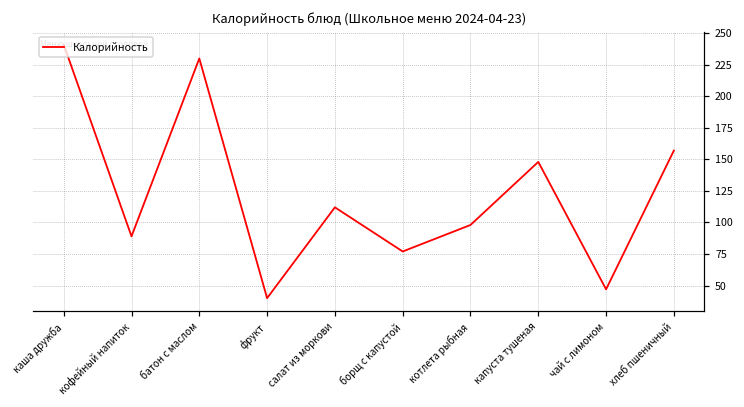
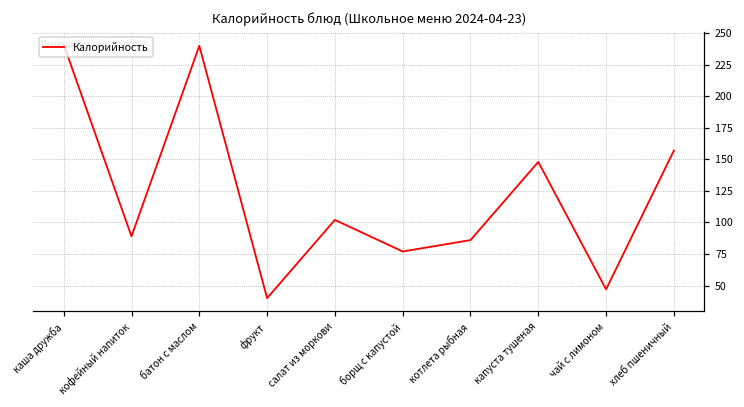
батон с маслом: 230 -> 240
салат из моркови: 112 -> 102
котлета рыбная: 98 -> 86
